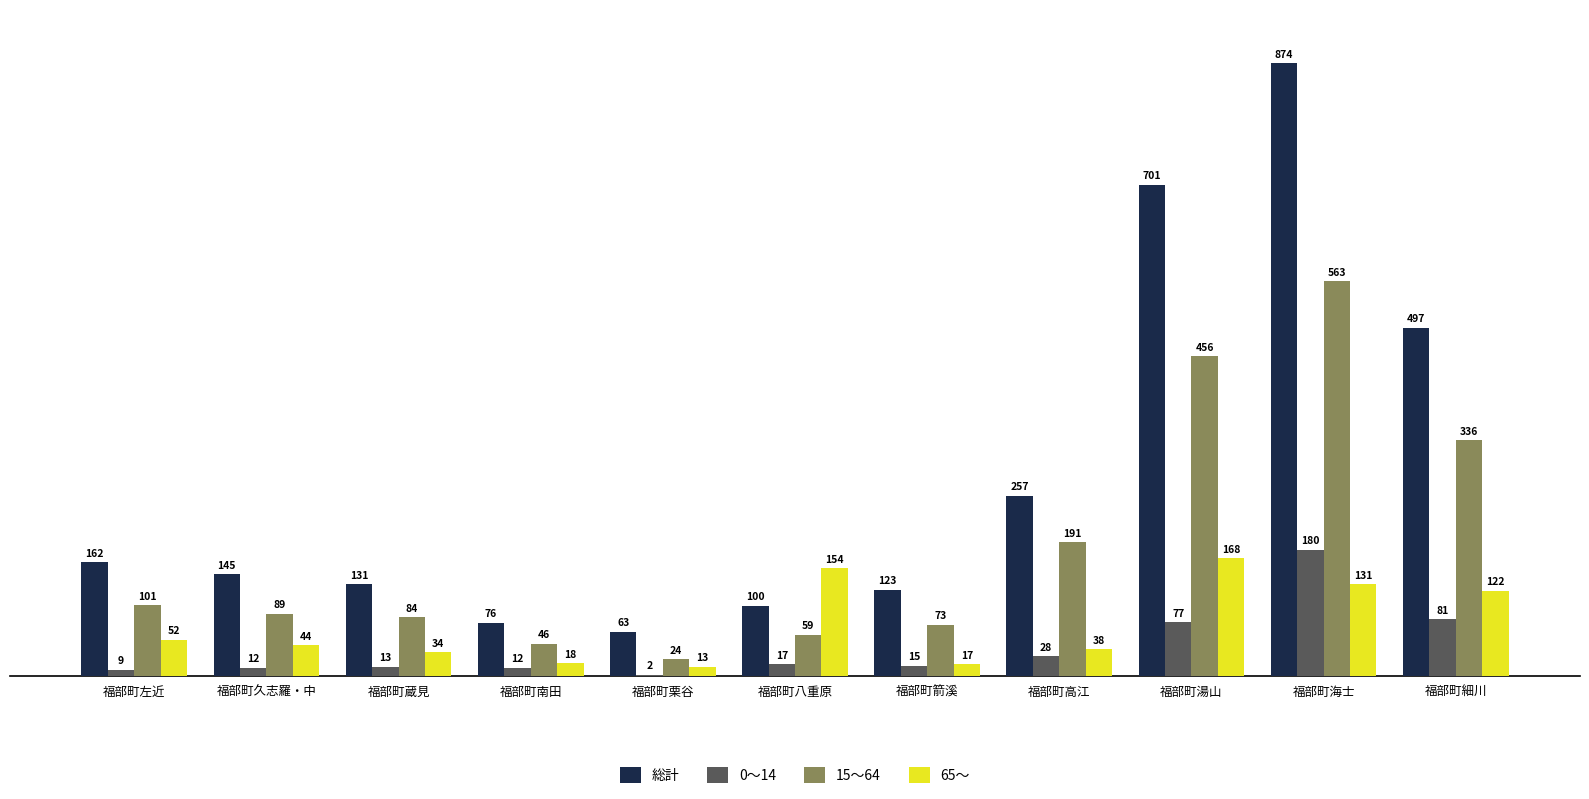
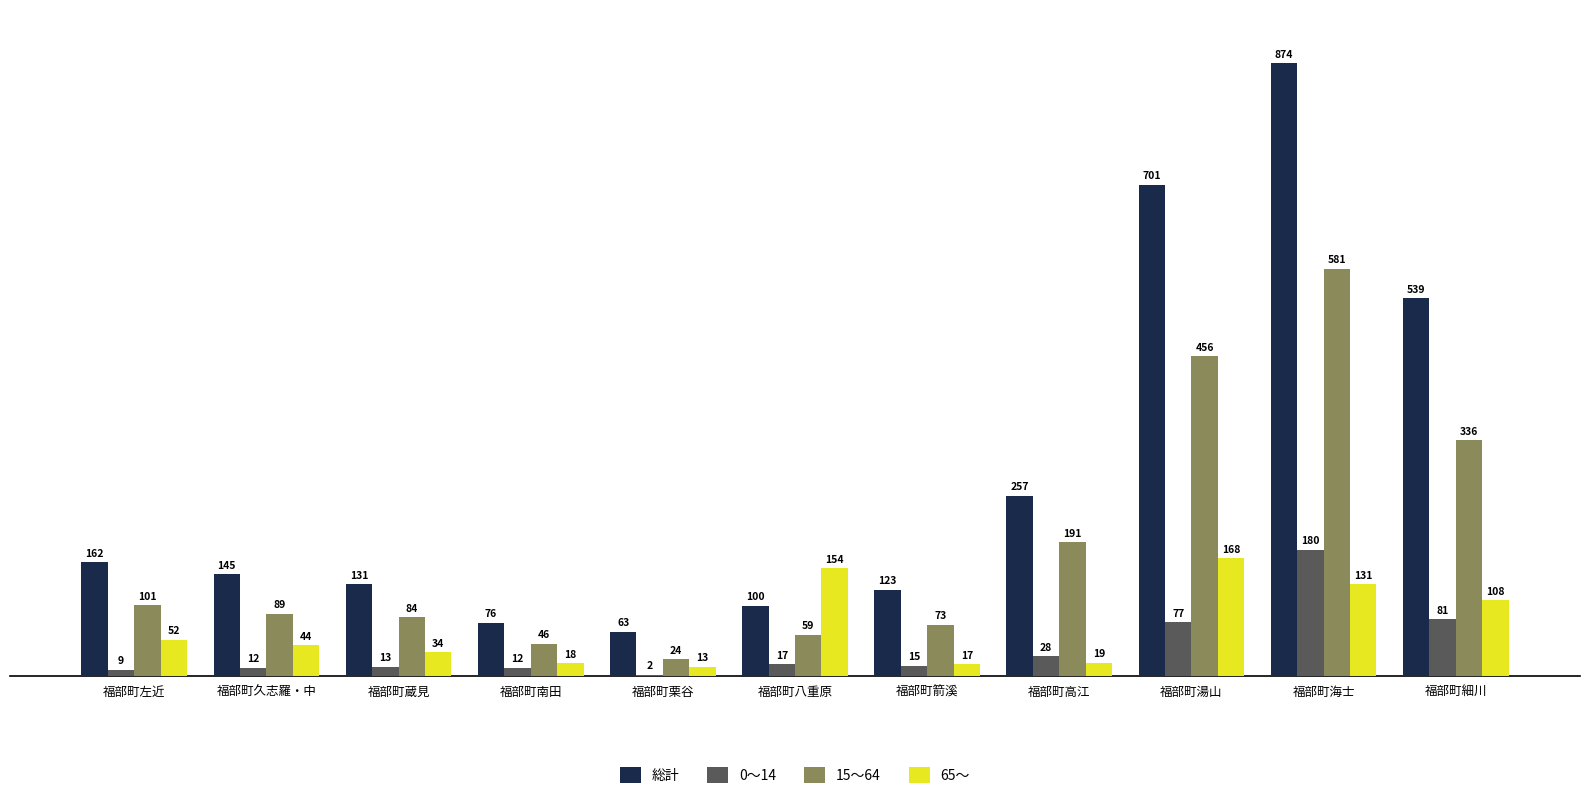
65～, 福部町高江: 38 -> 19
15～64, 福部町海士: 563 -> 581
総計, 福部町細川: 497 -> 539
65～, 福部町細川: 122 -> 108
